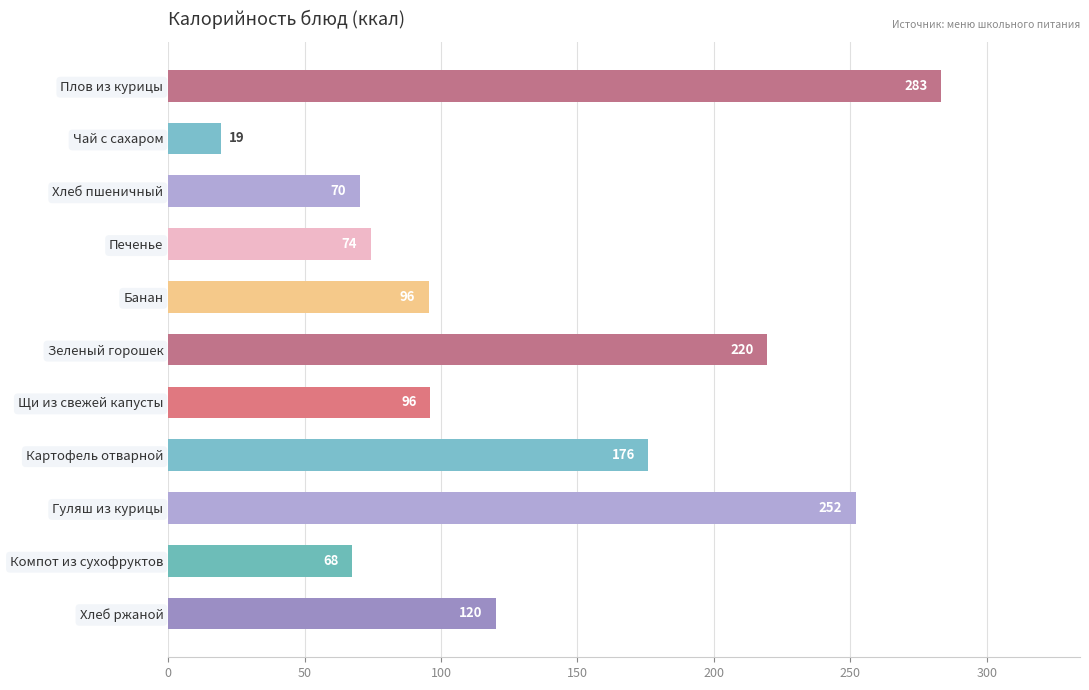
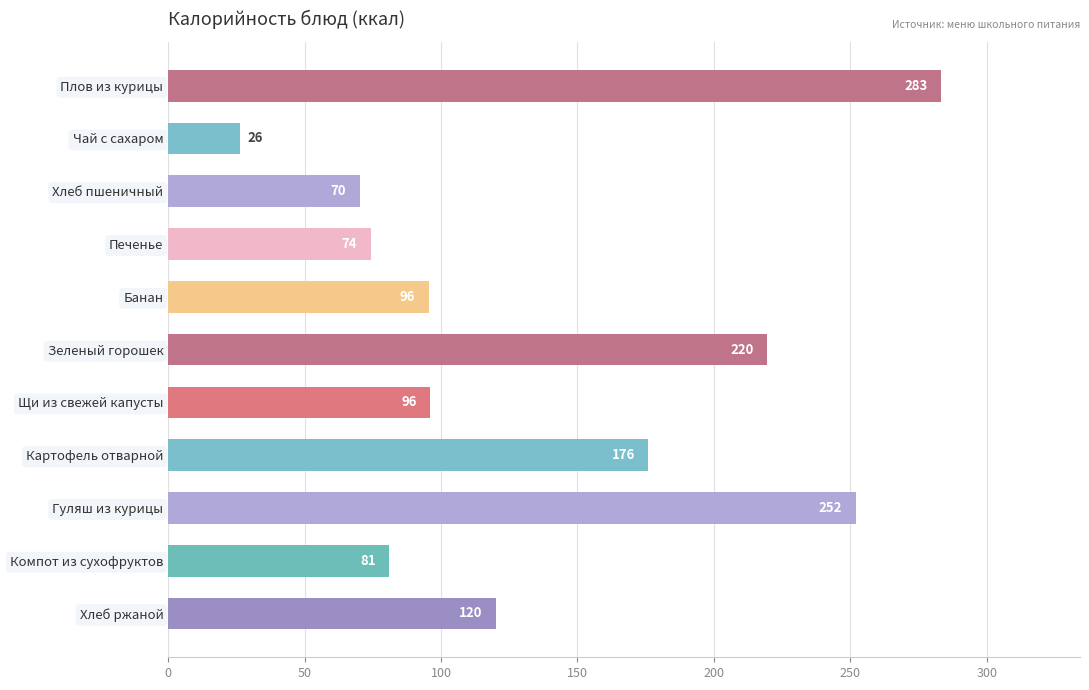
Чай с сахаром: 19 -> 26
Компот из сухофруктов: 68 -> 81
